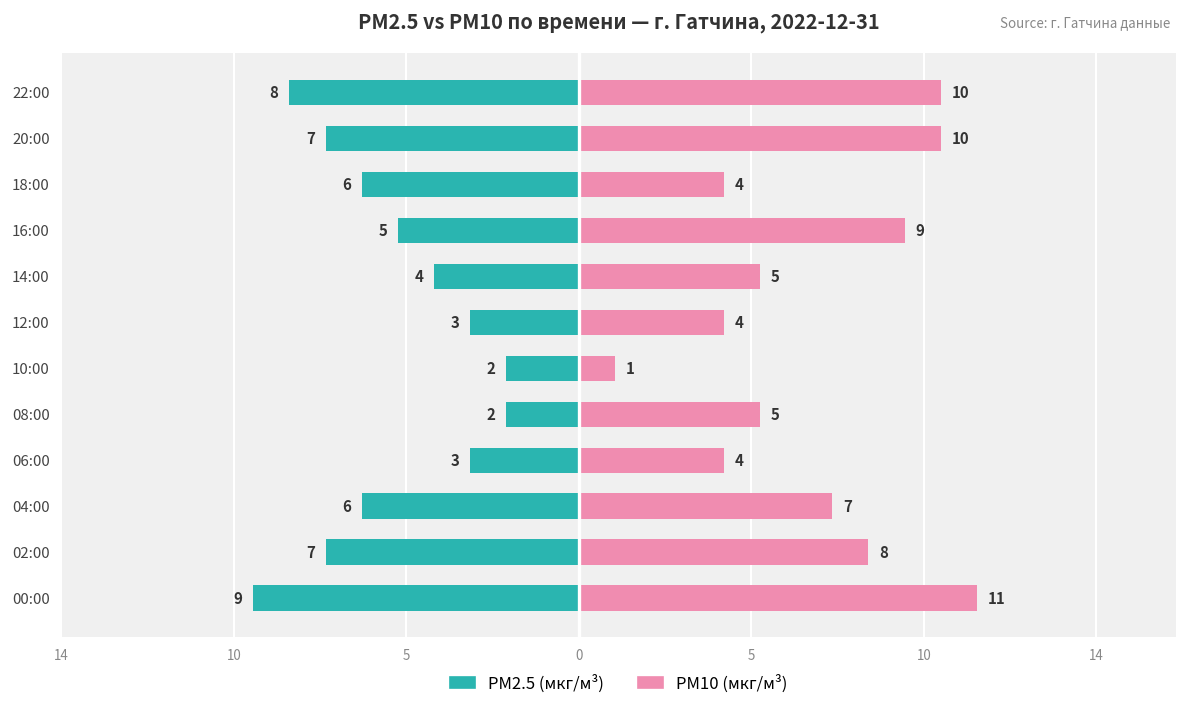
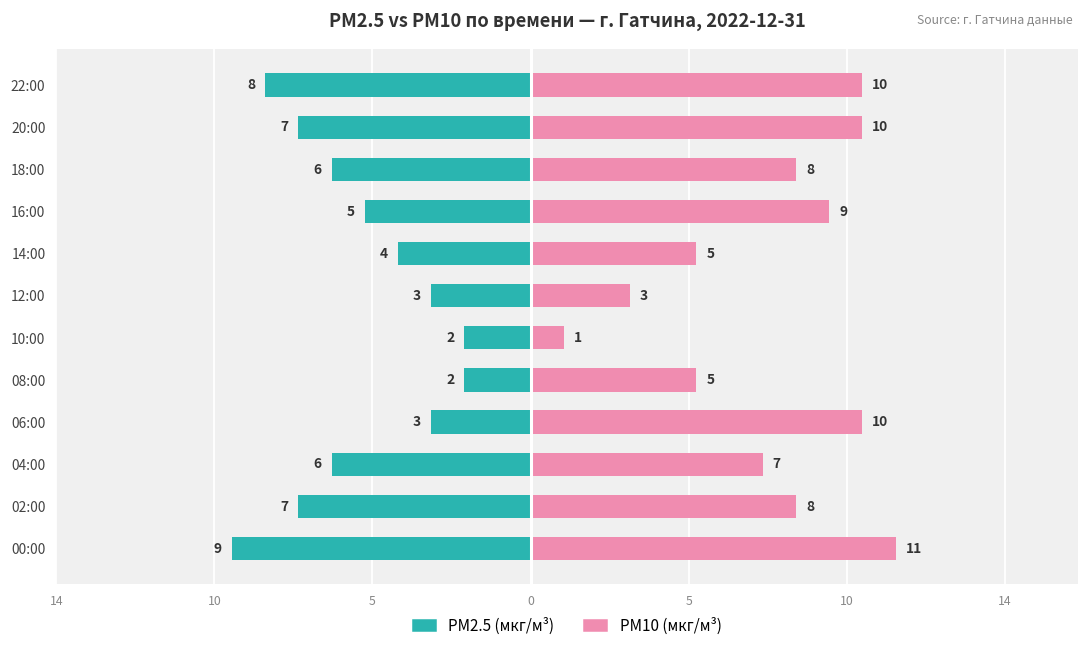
PM10 (мкг/м³), 18:00: 4 -> 8
PM10 (мкг/м³), 12:00: 4 -> 3
PM10 (мкг/м³), 06:00: 4 -> 10
